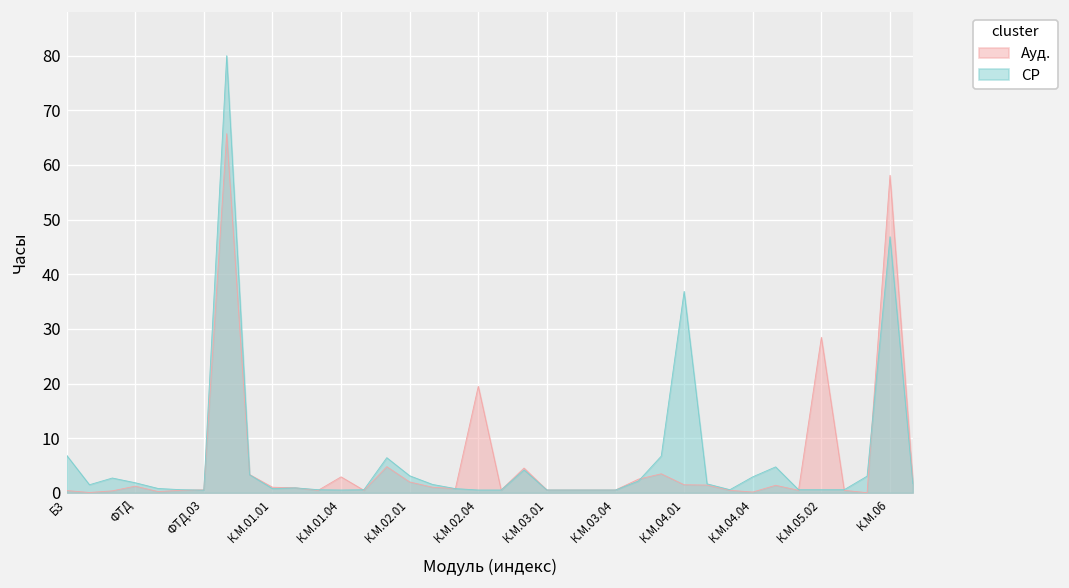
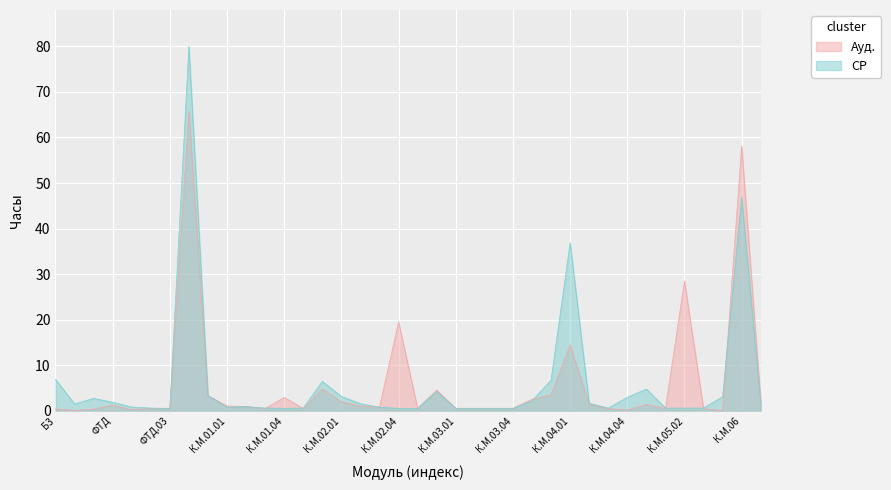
Ауд., К.М.04.01: 1 -> 14
